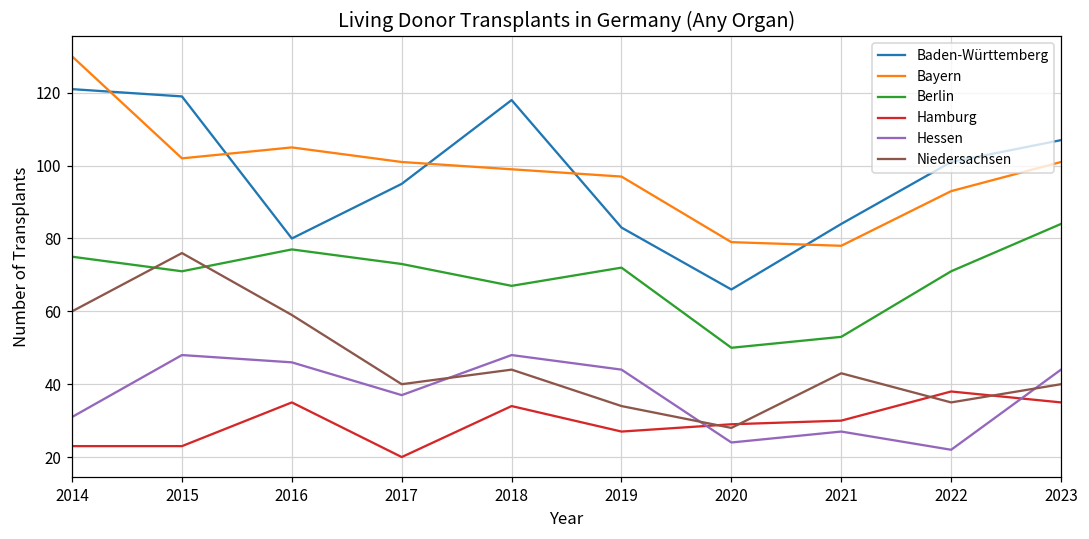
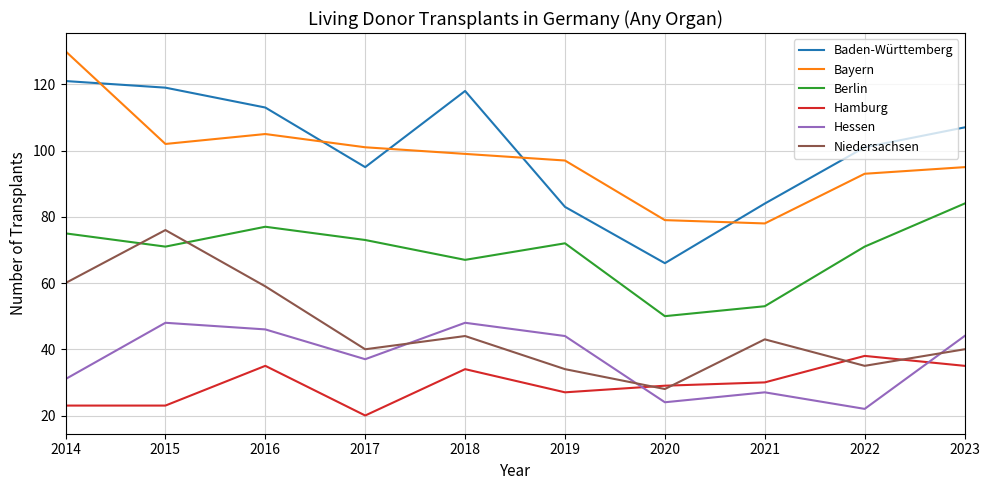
Baden-Württemberg, 2016: 80 -> 113
Bayern, 2023: 101 -> 95
